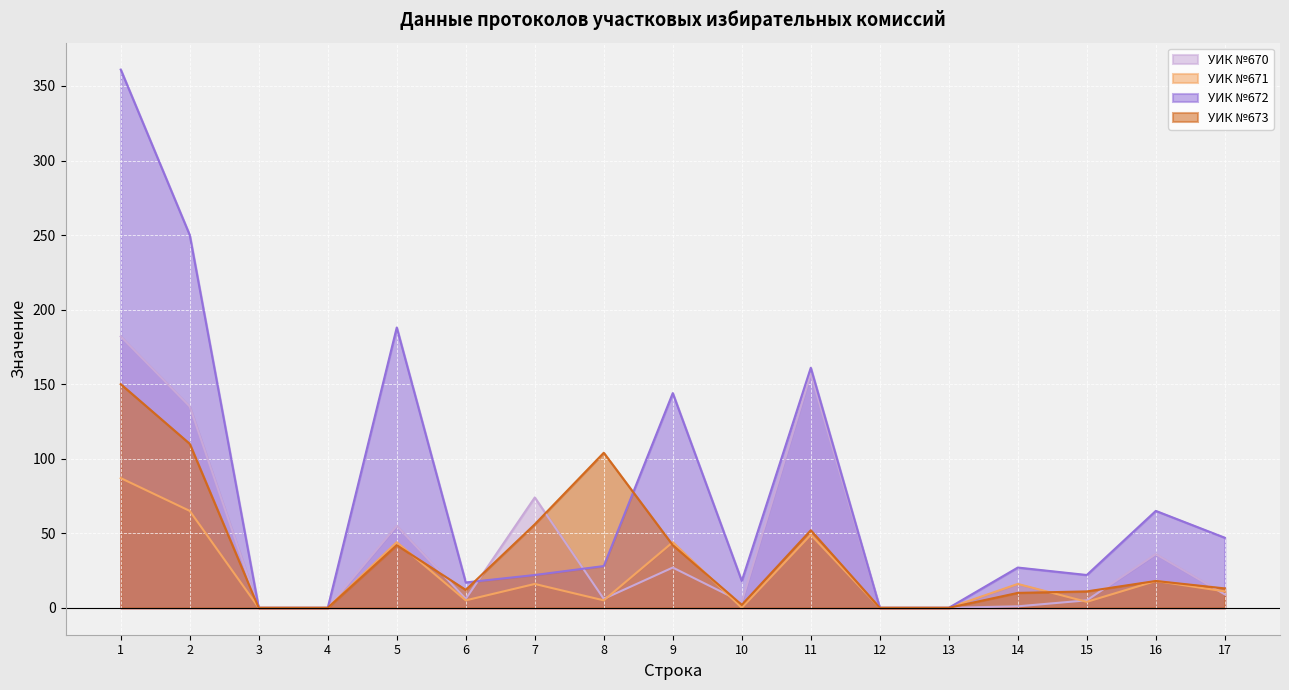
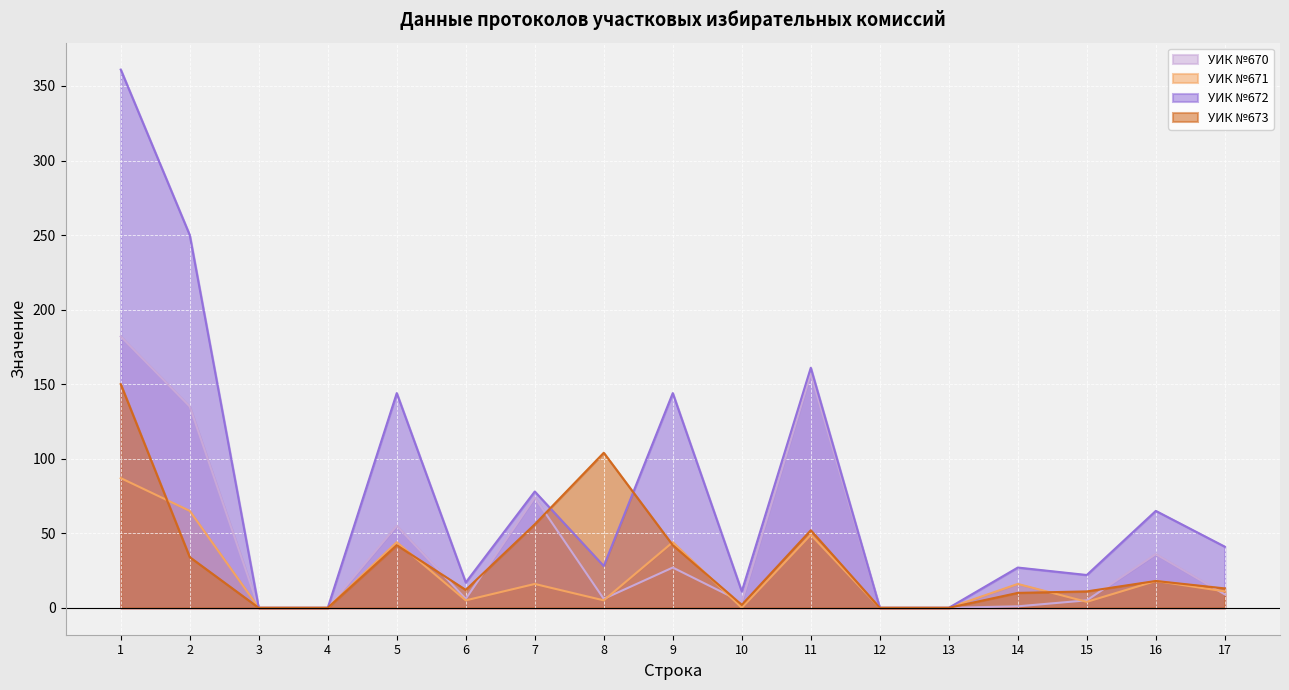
УИК №673, 2: 110 -> 34
УИК №672, 5: 188 -> 144
УИК №672, 7: 22 -> 78
УИК №672, 10: 18 -> 11
УИК №672, 17: 47 -> 41
